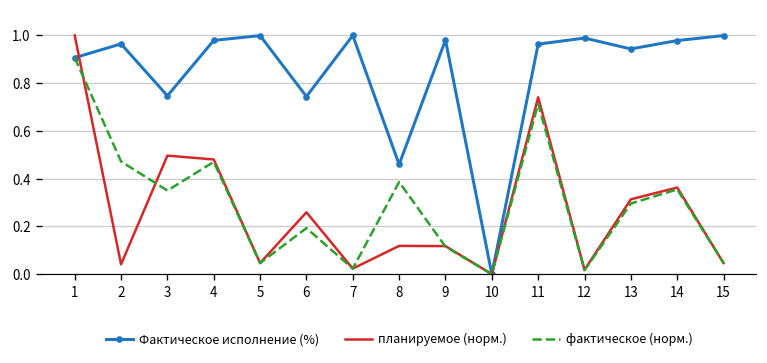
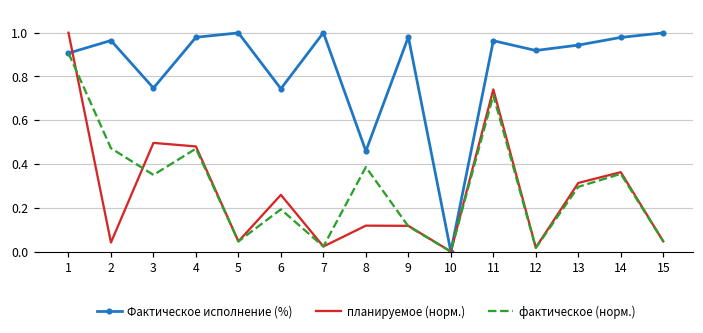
Фактическое исполнение (%), 12: 0.99 -> 0.92
